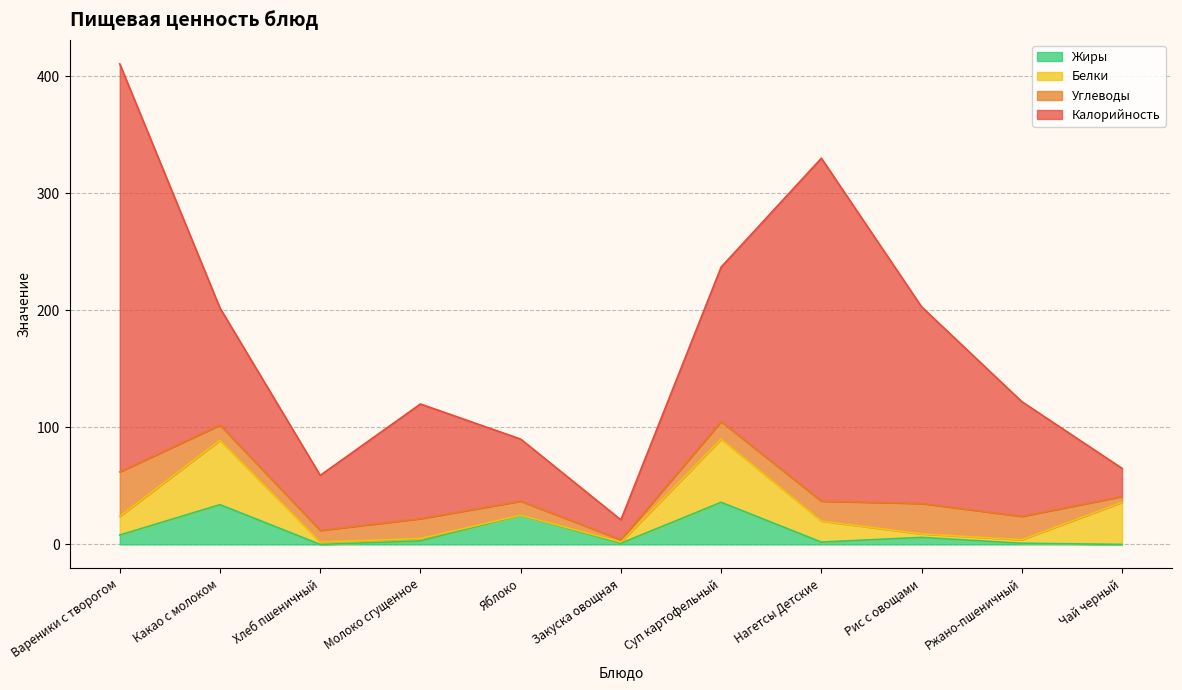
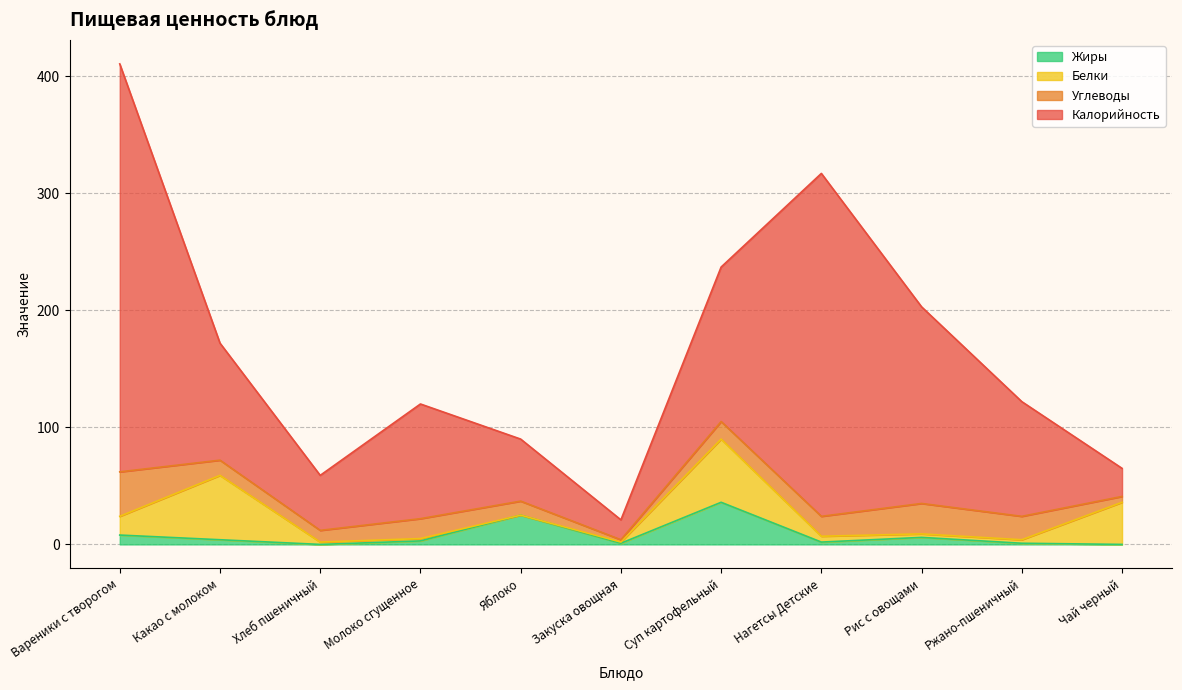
Жиры, Какао с молоком: 34 -> 4
Белки, Нагетсы Детские: 18 -> 5
